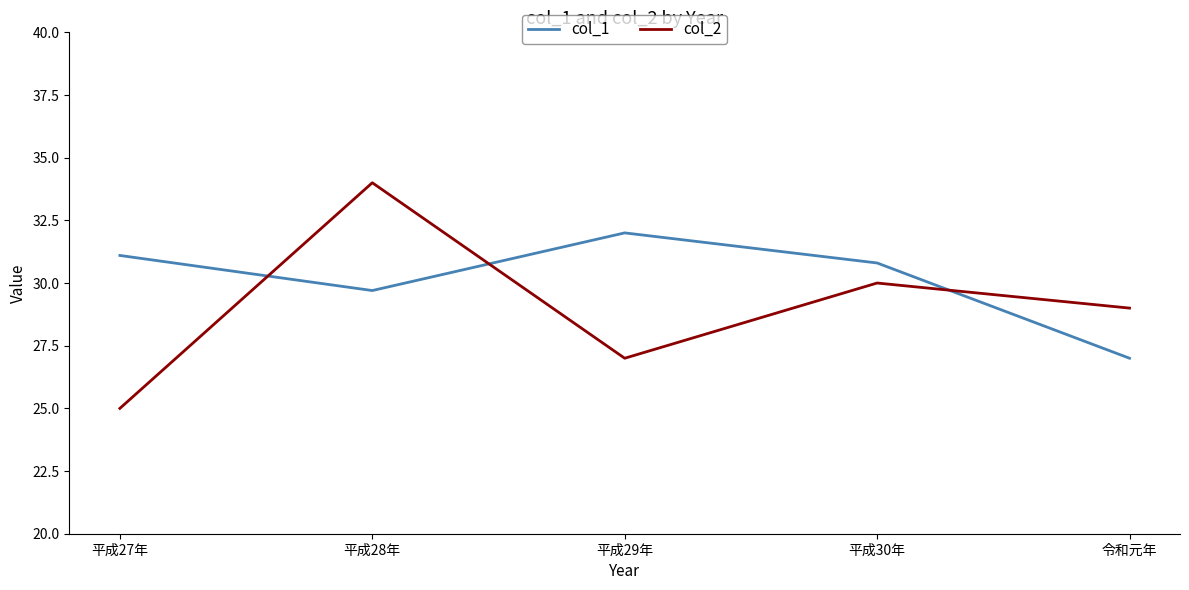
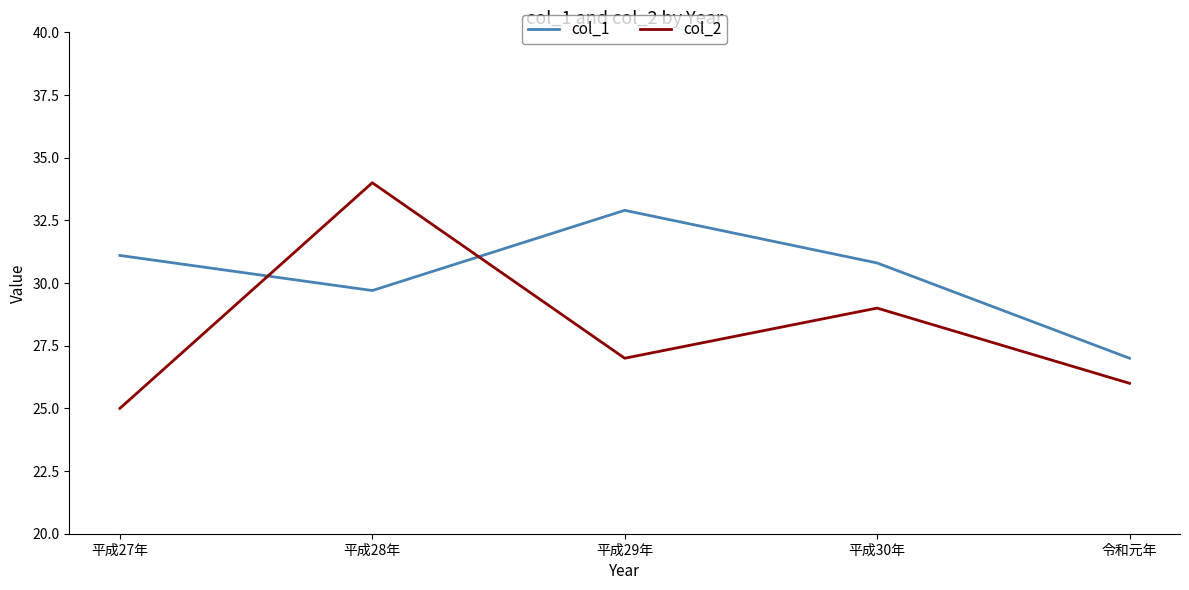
col_1, 平成29年: 32.0 -> 32.9
col_2, 平成30年: 30 -> 29
col_2, 令和元年: 29 -> 26
